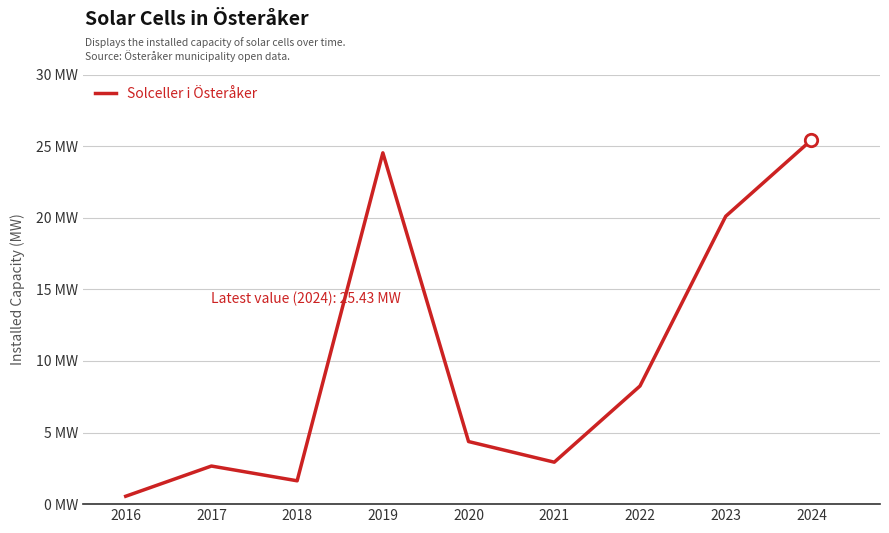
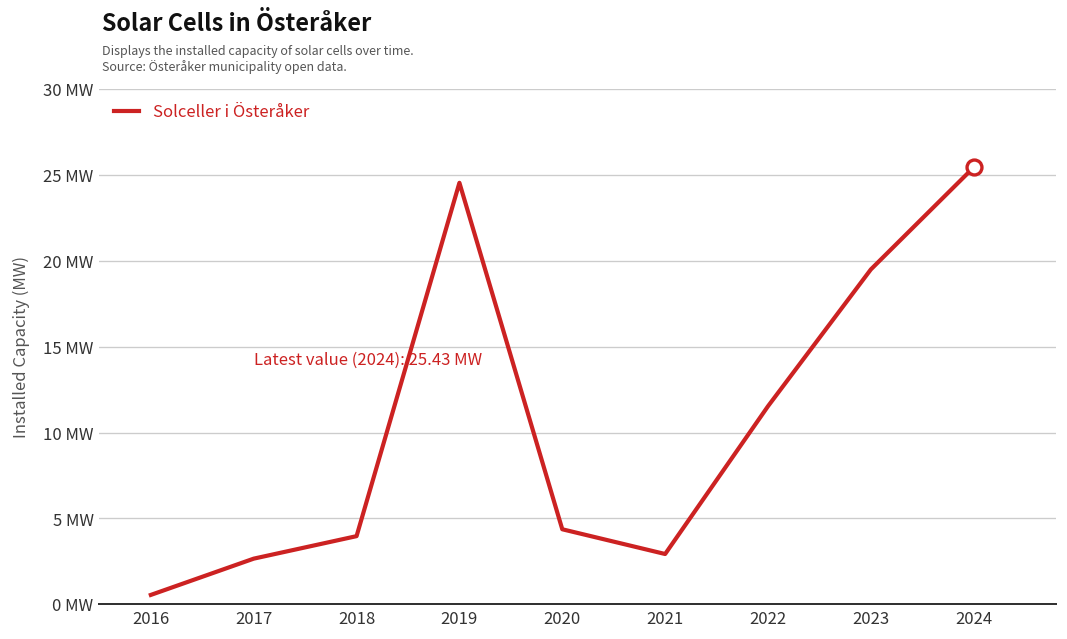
Solceller i Österåker, 2018: 1.6 MW -> 4.0 MW
Solceller i Österåker, 2022: 8.3 MW -> 11.5 MW
Solceller i Österåker, 2023: 20.1 MW -> 19.5 MW
